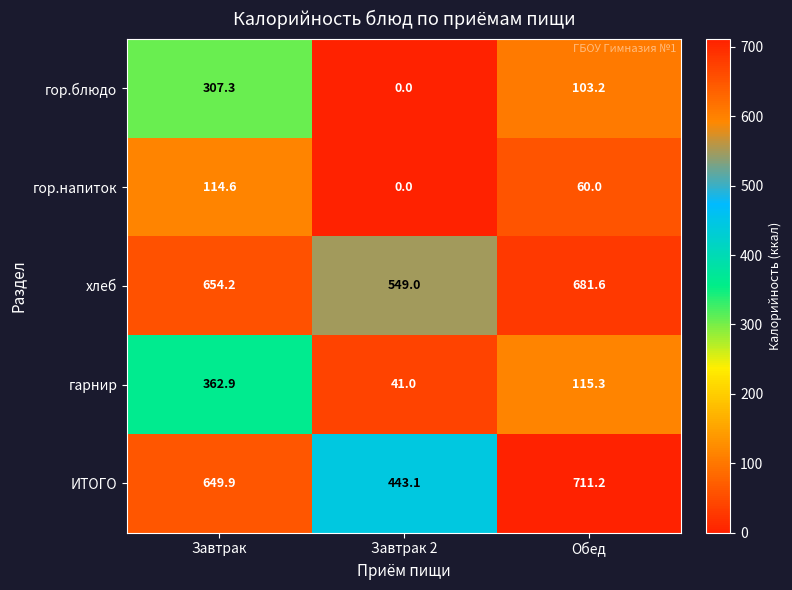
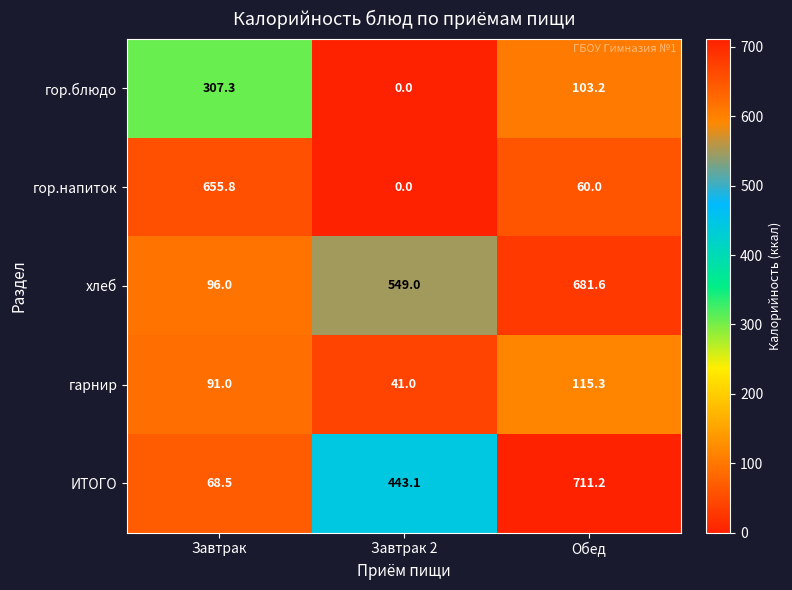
гор.напиток, Завтрак: 114.6 -> 655.8
хлеб, Завтрак: 654.2 -> 96.0
гарнир, Завтрак: 362.9 -> 91.0
ИТОГО, Завтрак: 649.9 -> 68.5
